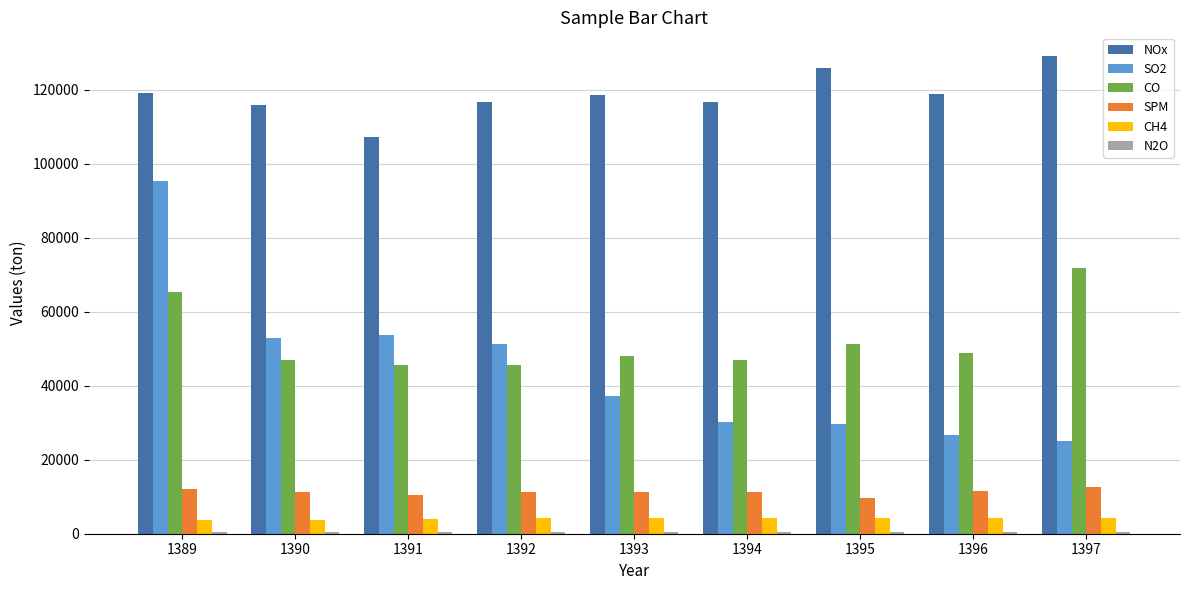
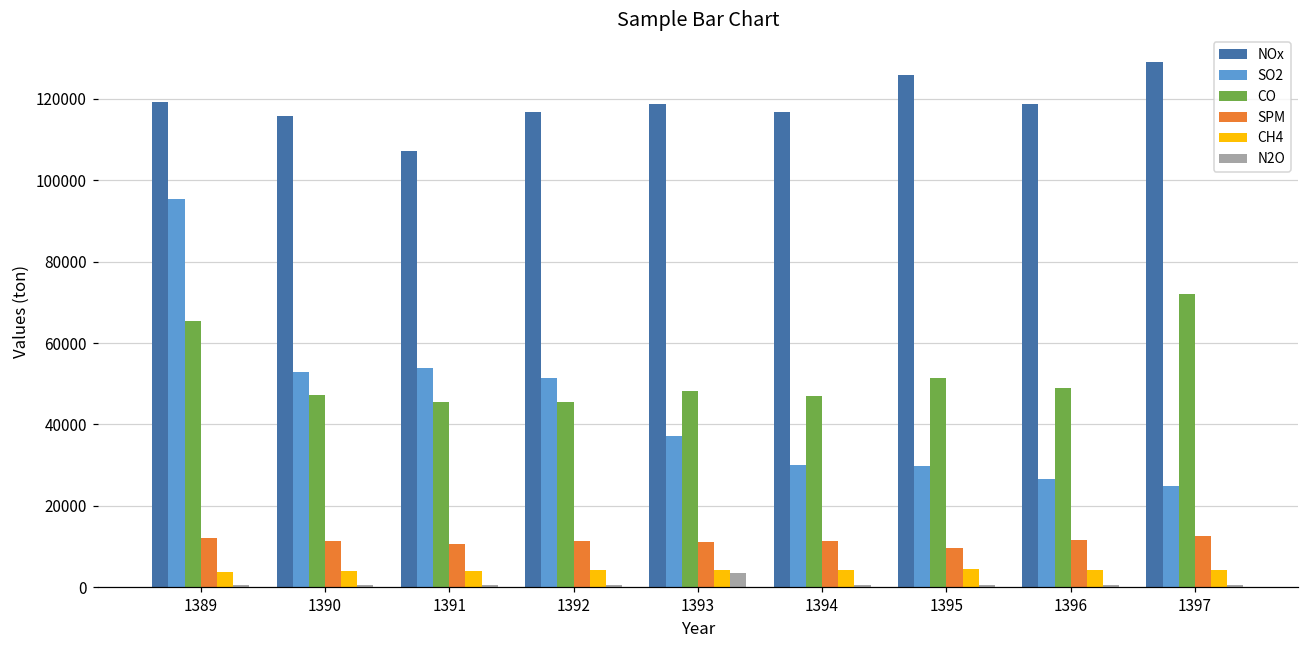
N2O, 1393: 1000 -> 3000
